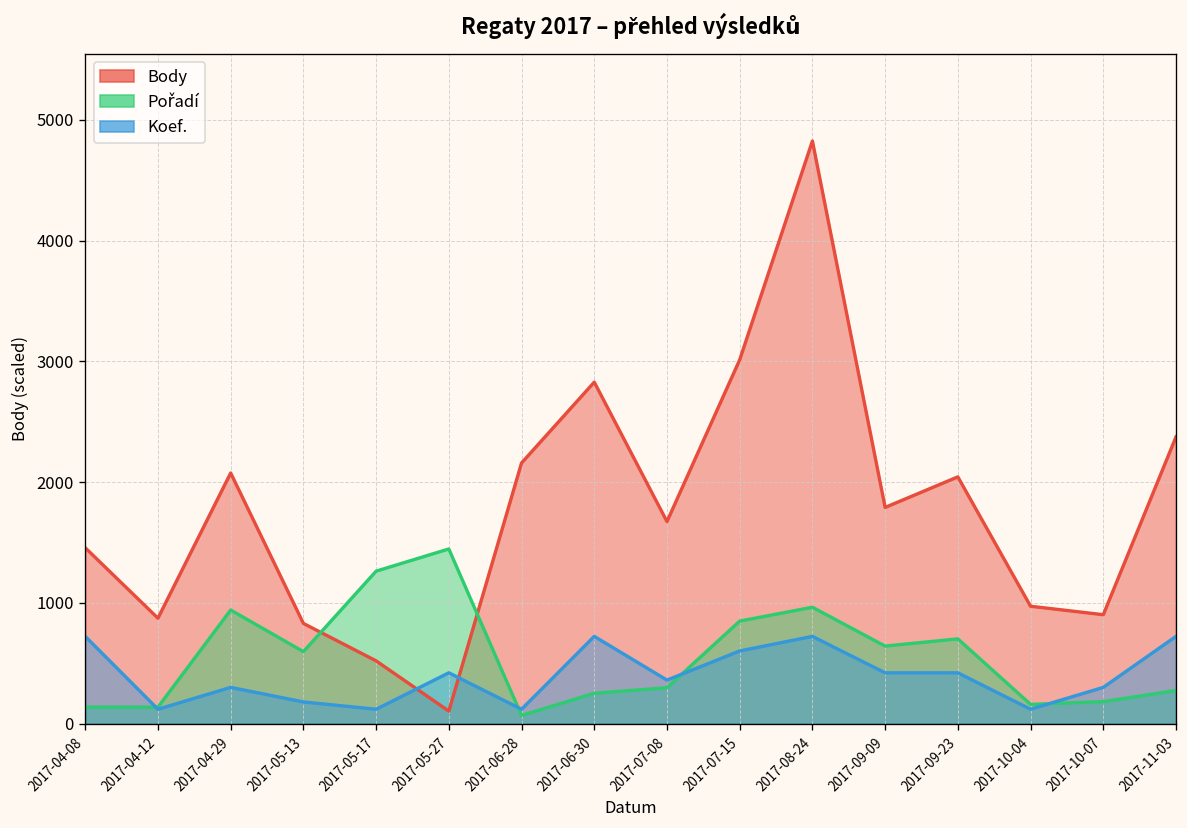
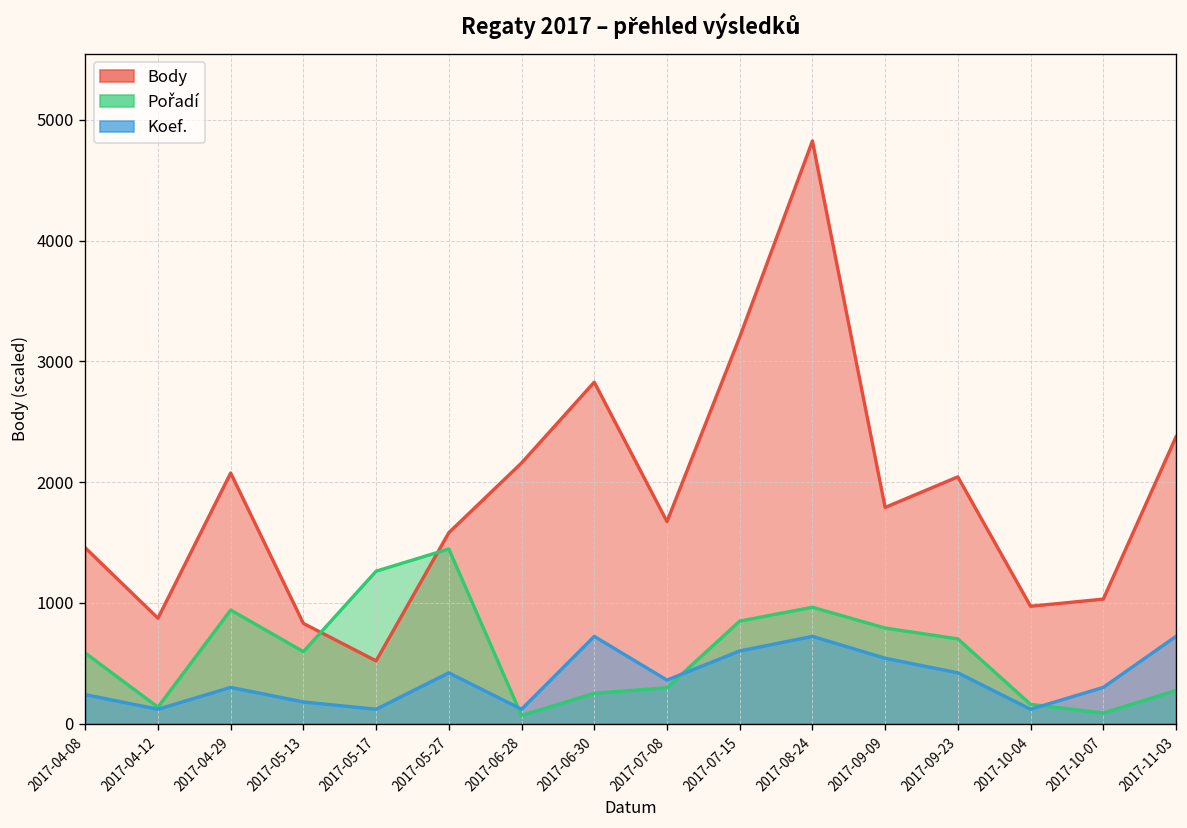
Pořadí, 2017-04-08: 140 -> 590
Koef., 2017-04-08: 720 -> 240
Body, 2017-05-27: 110 -> 1580
Body, 2017-07-15: 3010 -> 3200
Pořadí, 2017-09-09: 640 -> 790
Koef., 2017-09-09: 420 -> 540
Body, 2017-10-07: 900 -> 1030
Pořadí, 2017-10-07: 180 -> 90
